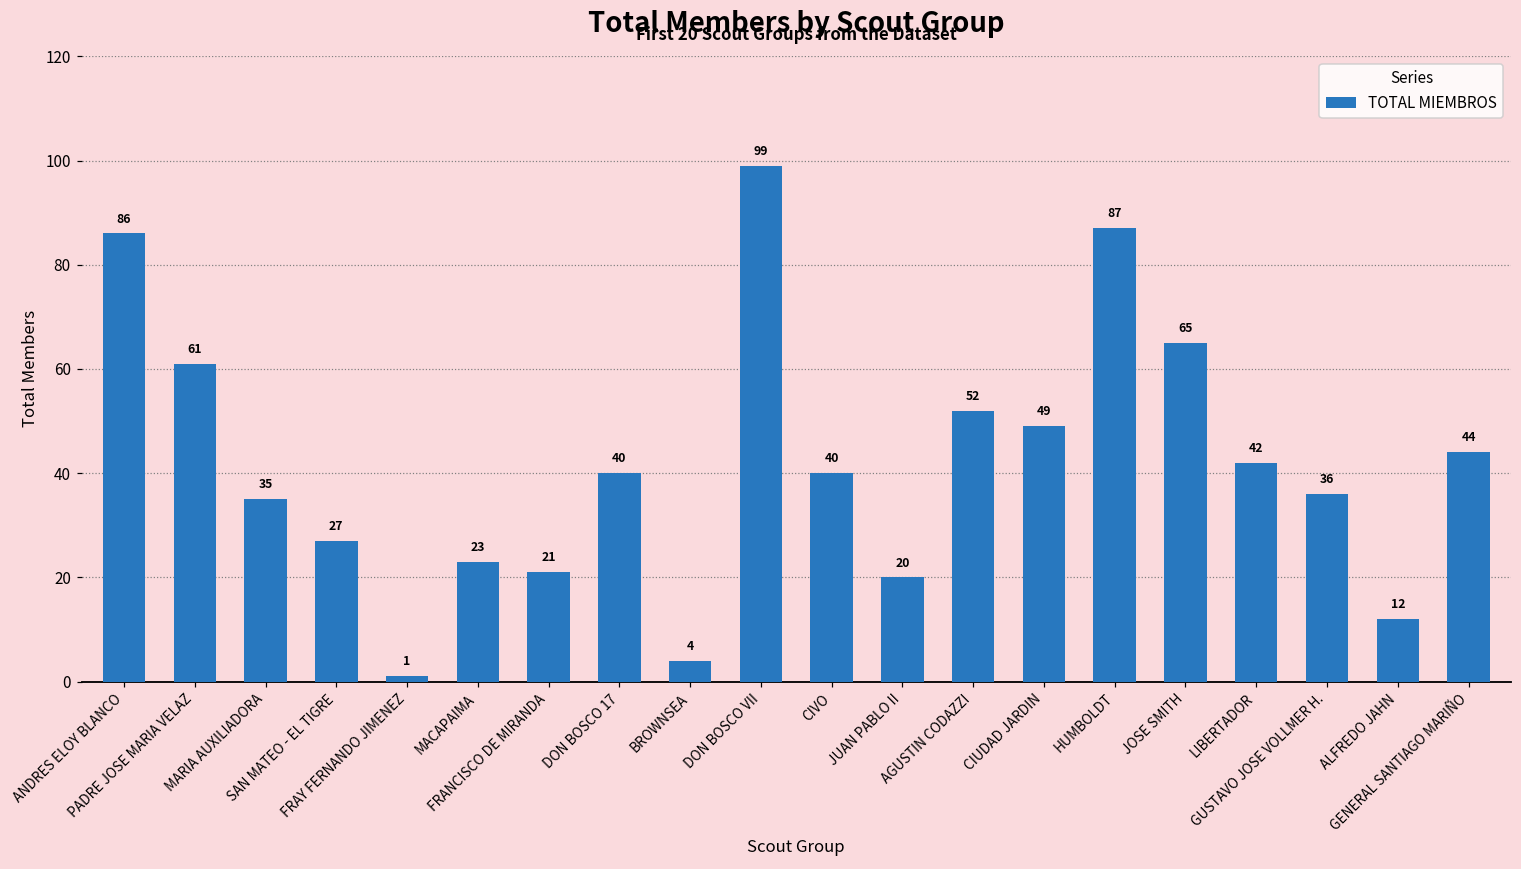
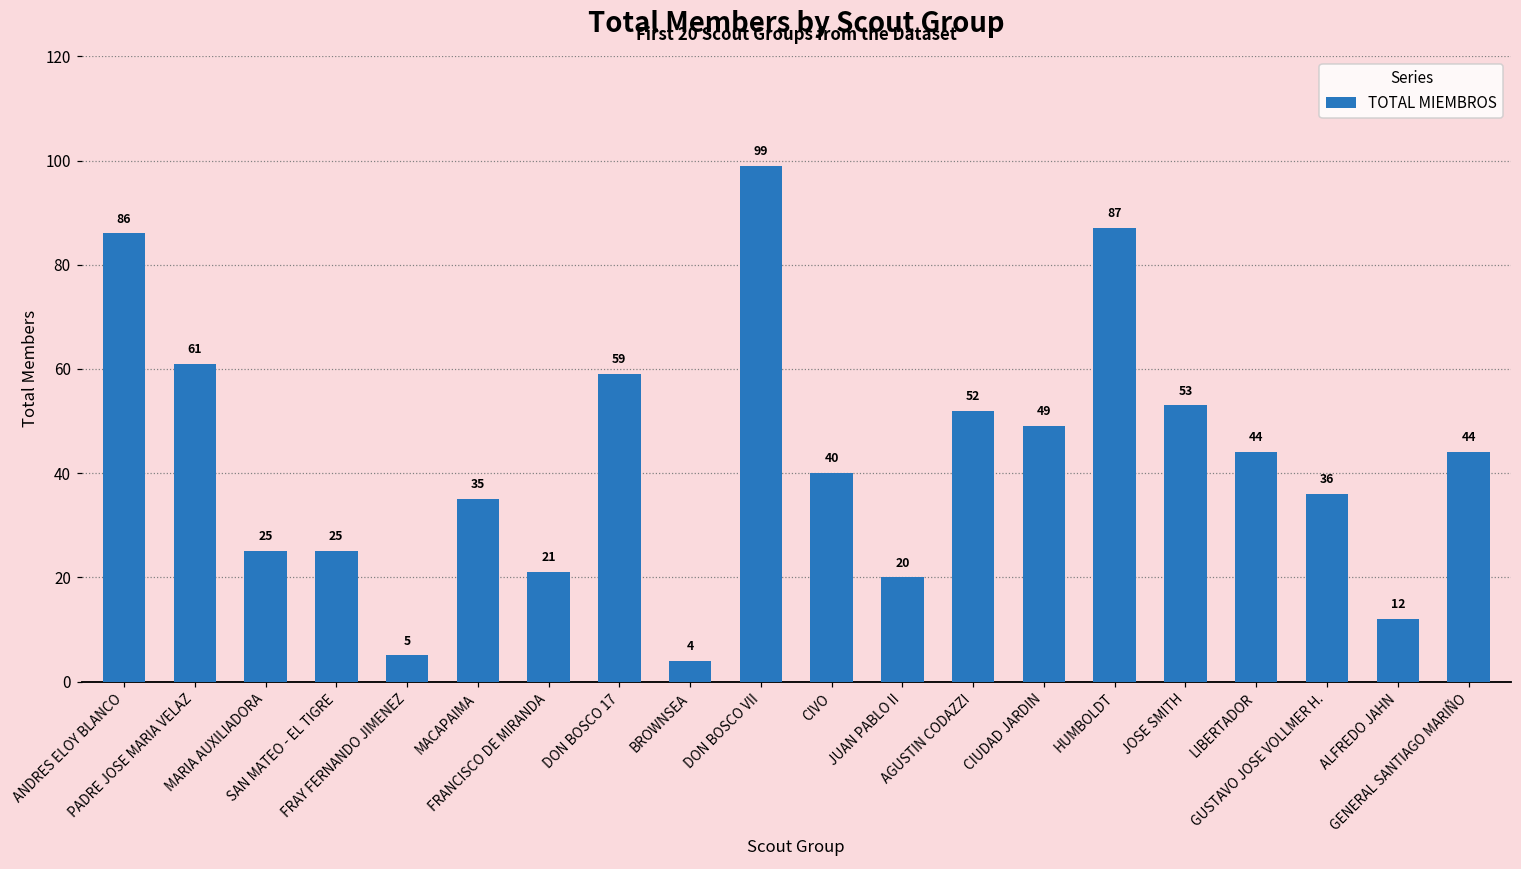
MARIA AUXILIADORA: 35 -> 25
SAN MATEO - EL TIGRE: 27 -> 25
FRAY FERNANDO JIMENEZ: 1 -> 5
MACAPAIMA: 23 -> 35
DON BOSCO 17: 40 -> 59
JOSE SMITH: 65 -> 53
LIBERTADOR: 42 -> 44
